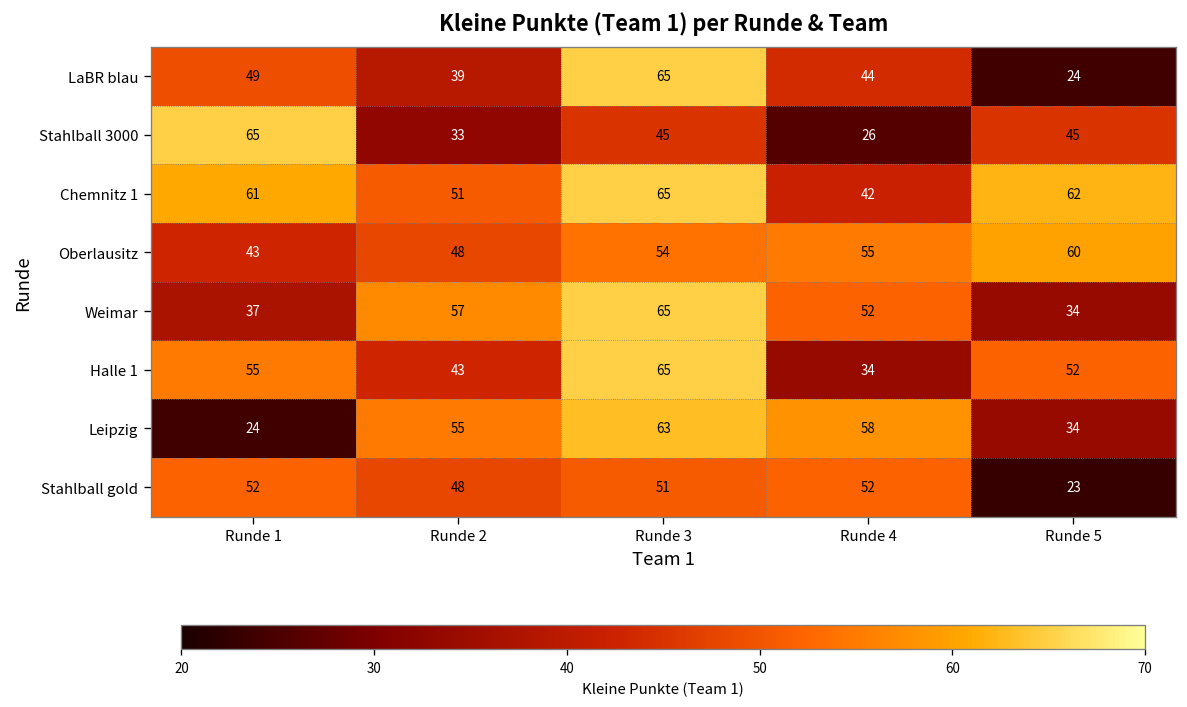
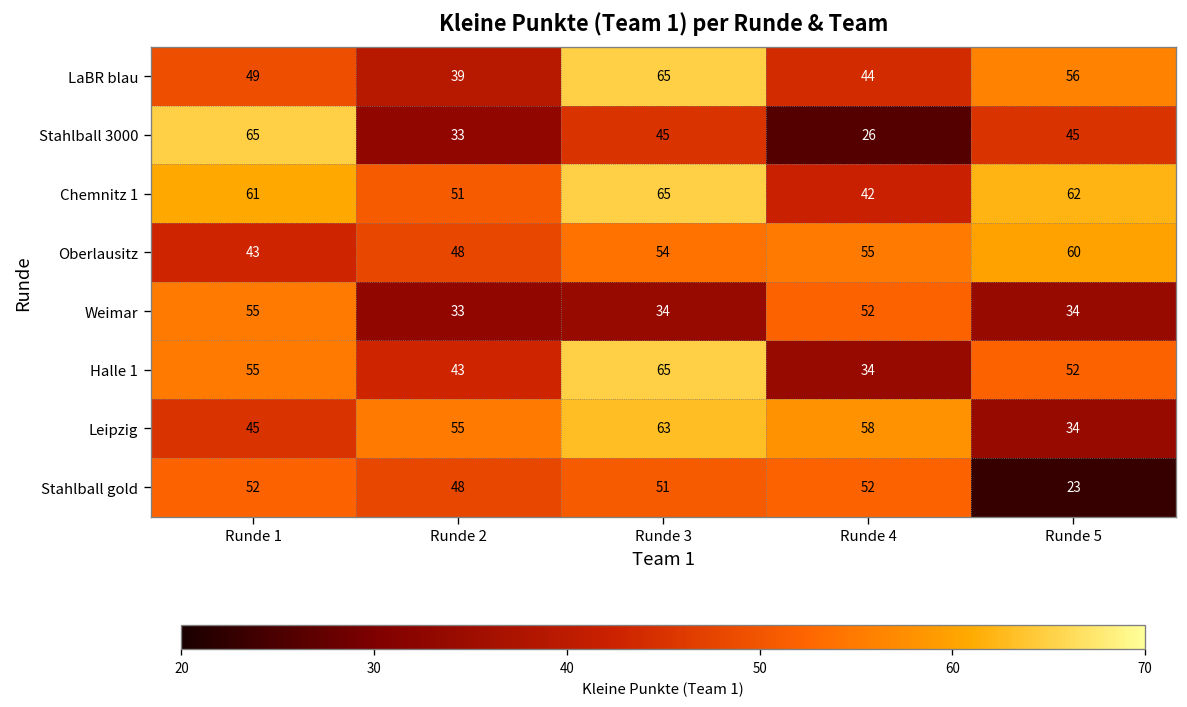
LaBR blau, Runde 5: 24 -> 56
Weimar, Runde 1: 37 -> 55
Weimar, Runde 2: 57 -> 33
Weimar, Runde 3: 65 -> 34
Leipzig, Runde 1: 24 -> 45
